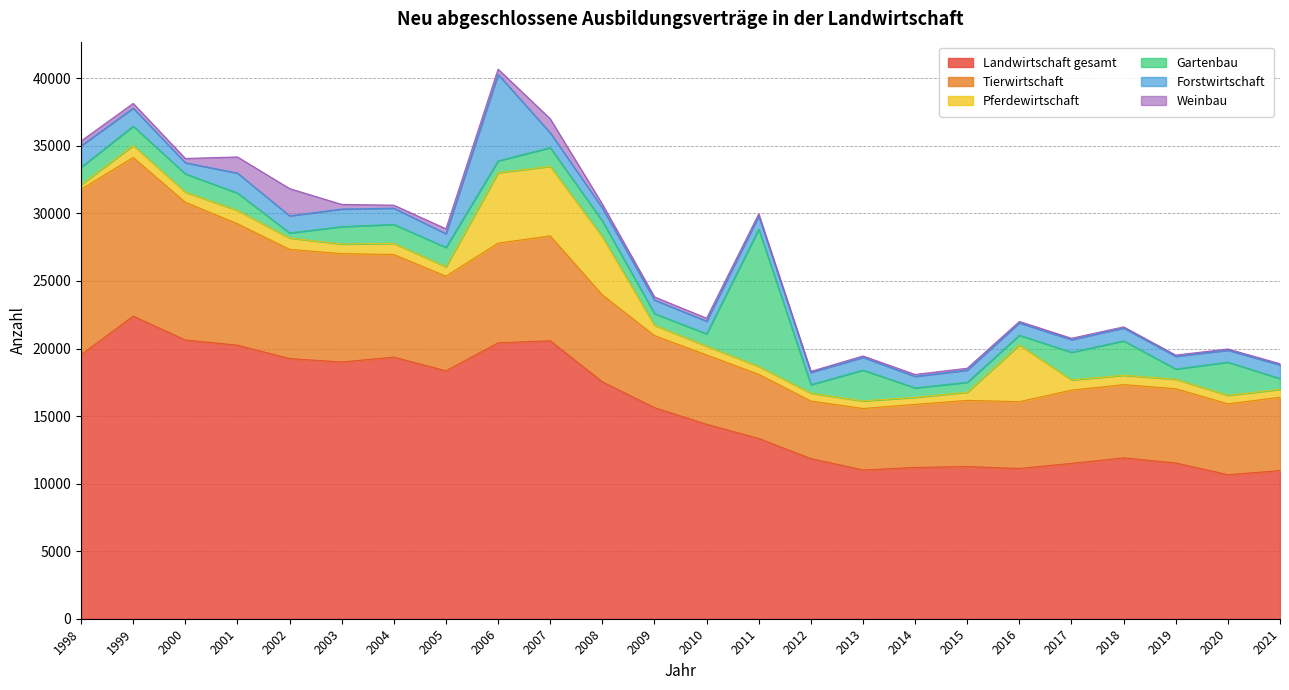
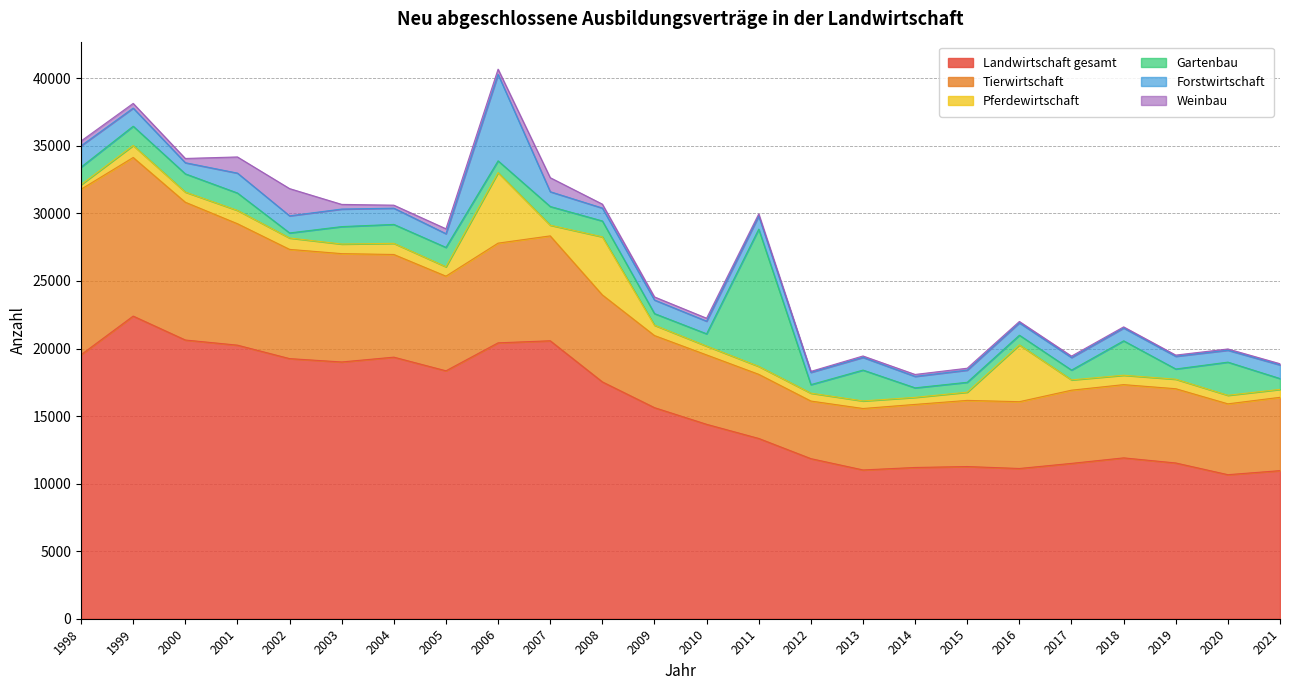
Pferdewirtschaft, 2007: 5200 -> 800
Gartenbau, 2017: 2000 -> 700
